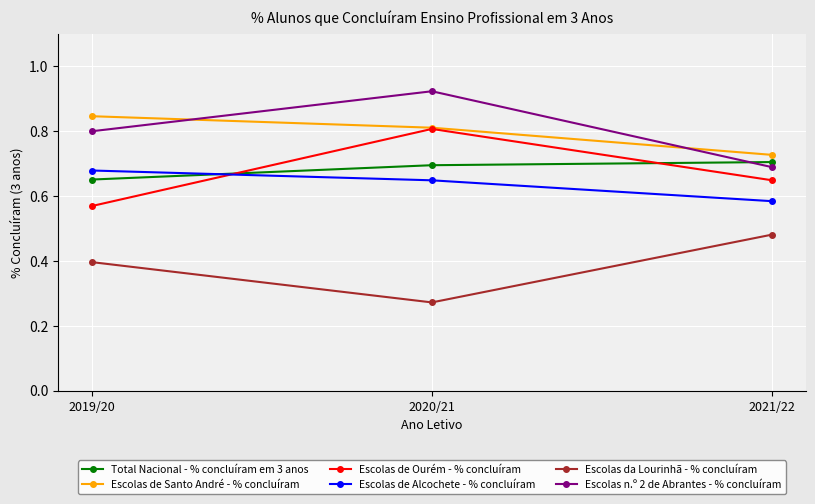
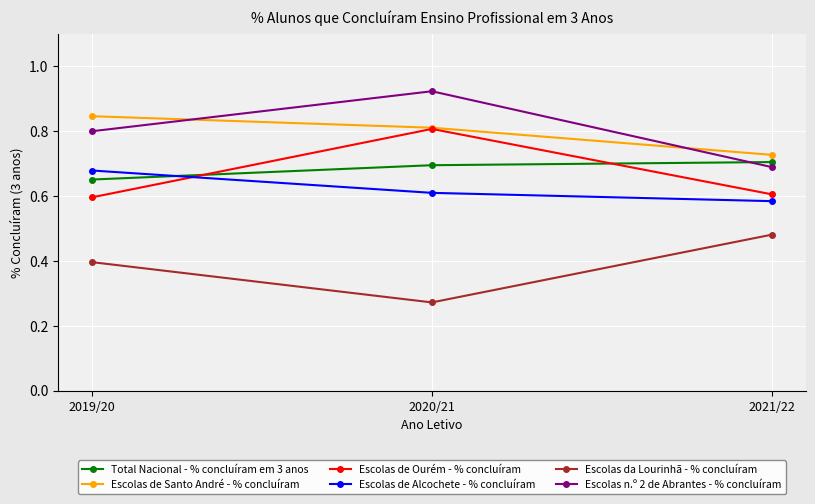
Escolas de Ourém - % concluíram, 2019/20: 0.57 -> 0.60
Escolas de Alcochete - % concluíram, 2020/21: 0.65 -> 0.61
Escolas de Ourém - % concluíram, 2021/22: 0.65 -> 0.61
